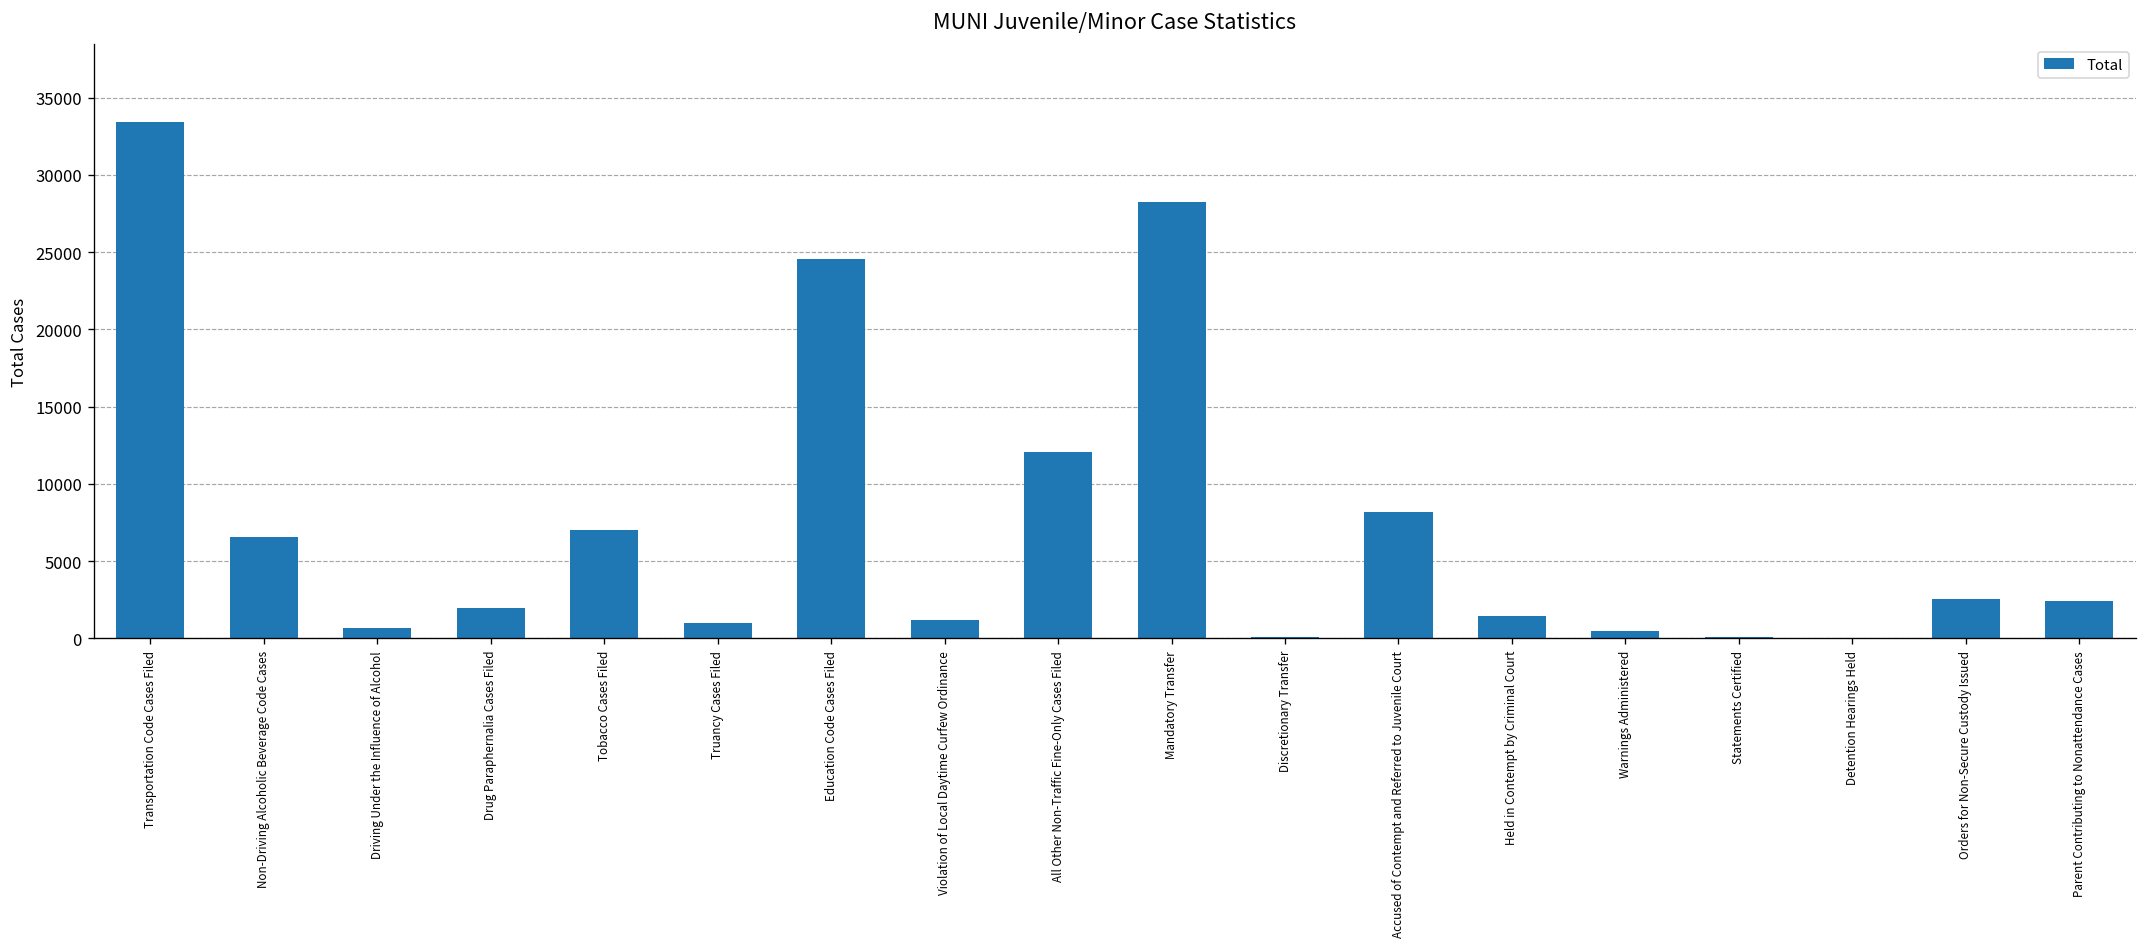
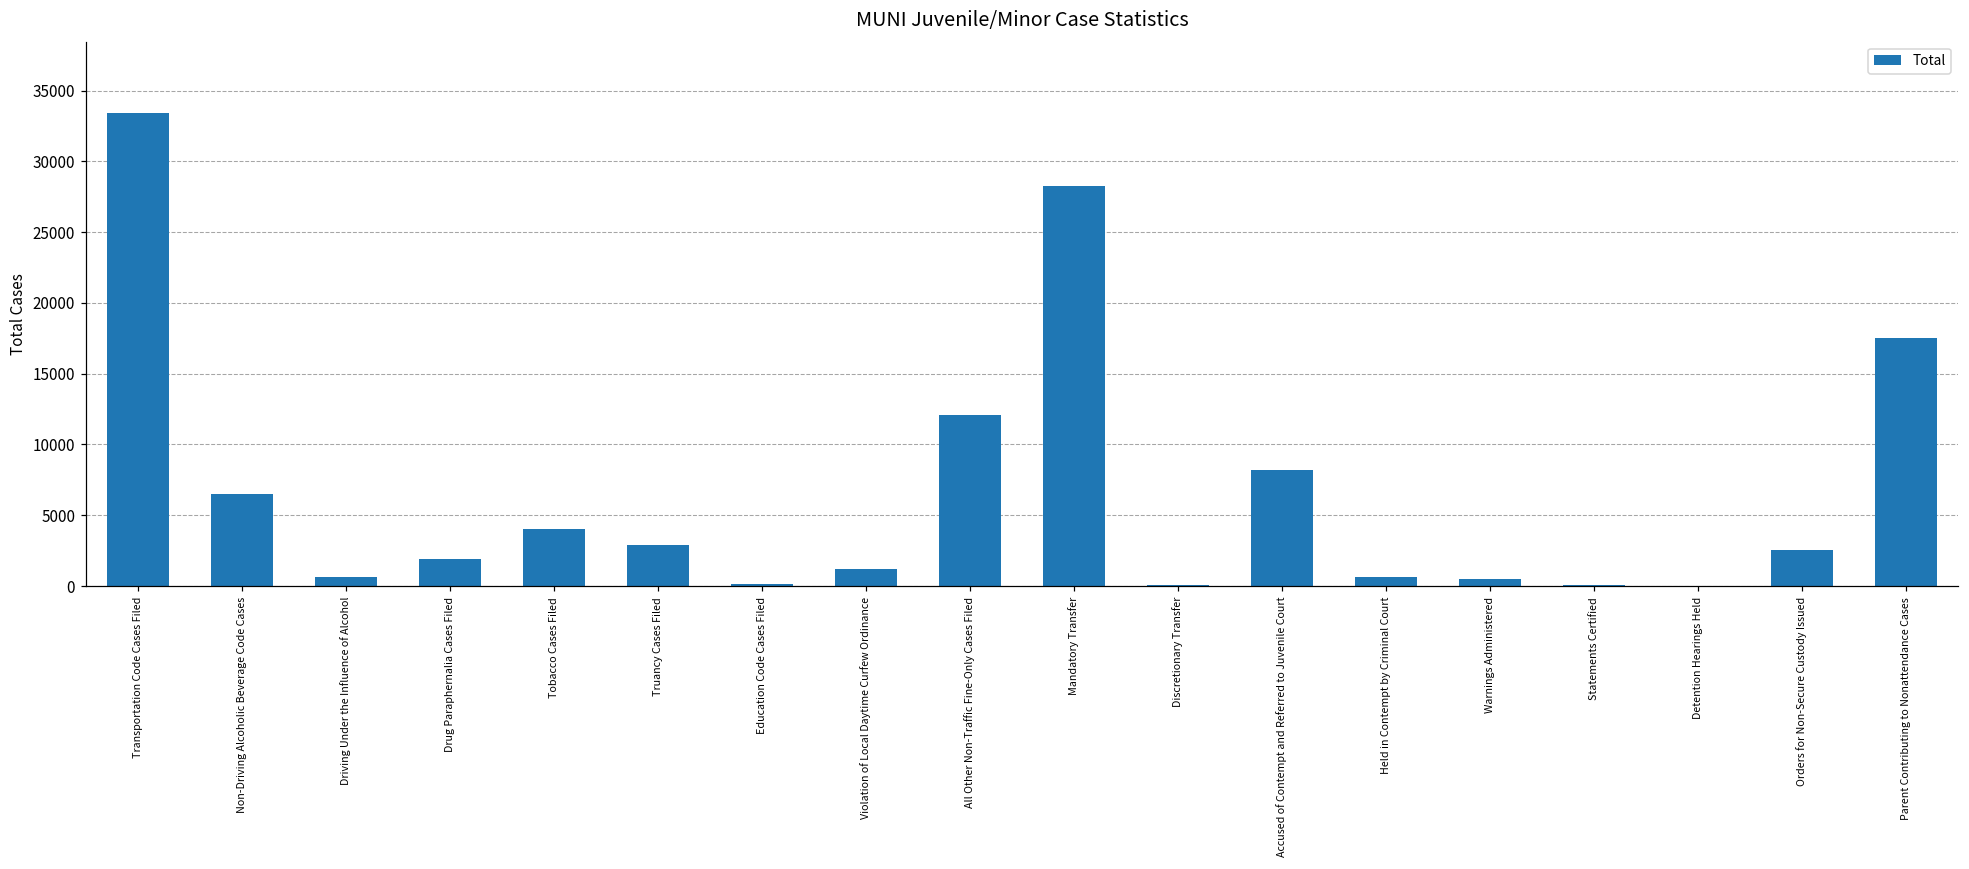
Tobacco Cases Filed: 7000 -> 4000
Truancy Cases Filed: 1000 -> 2900
Education Code Cases Filed: 24600 -> 100
Held in Contempt by Criminal Court: 1500 -> 600
Parent Contributing to Nonattendance Cases: 2400 -> 17500
